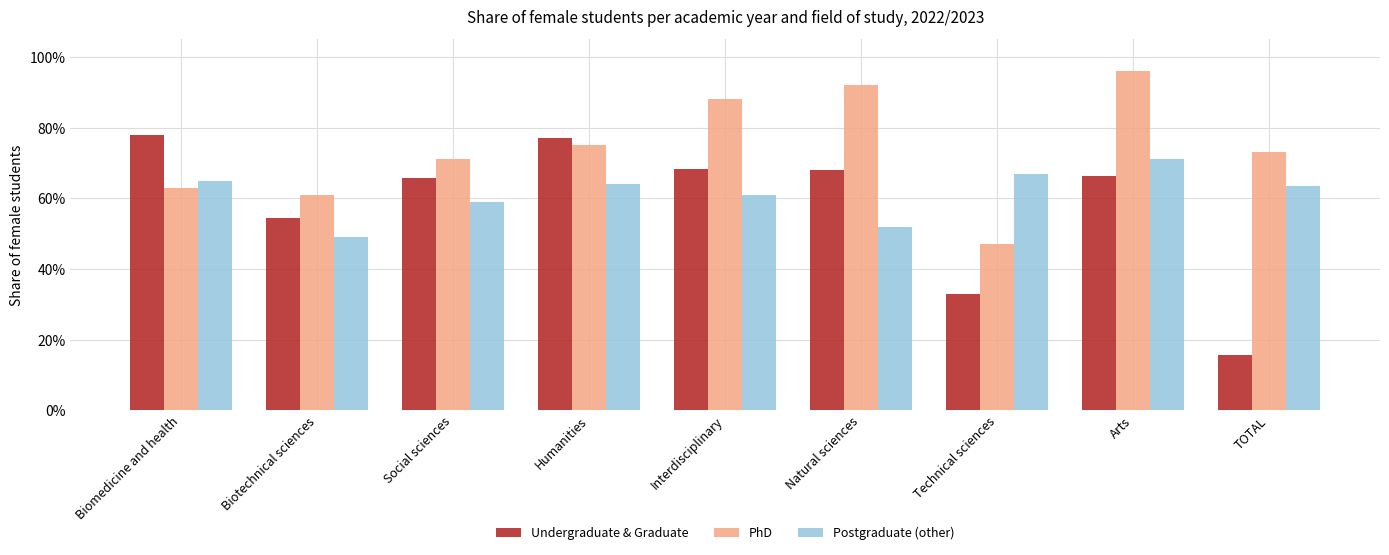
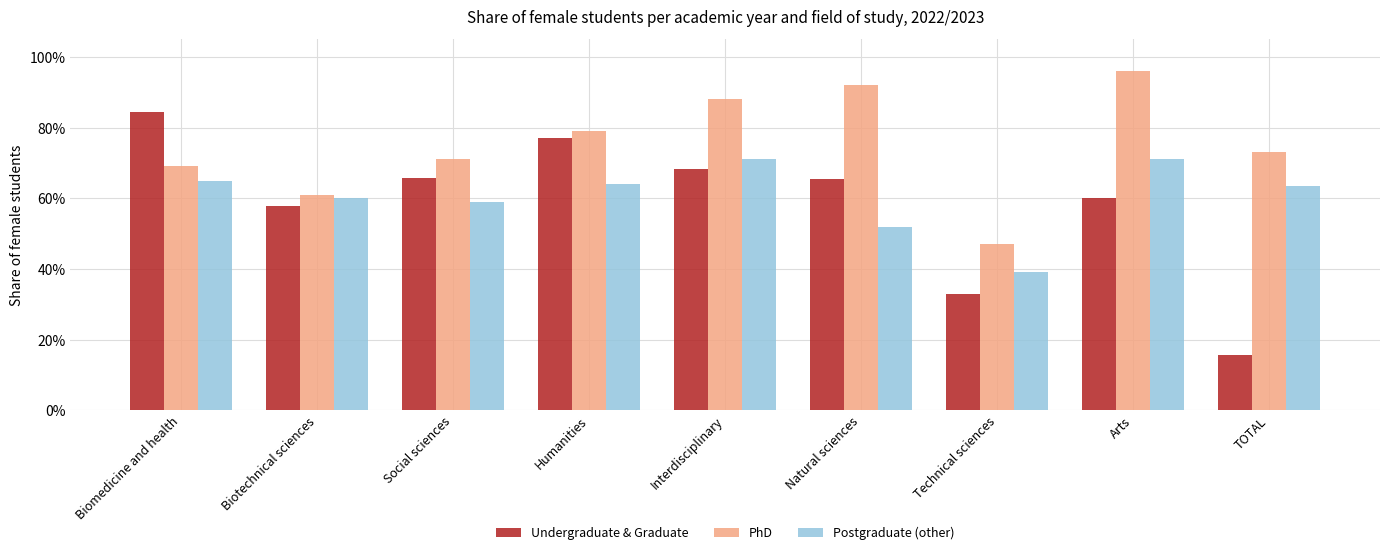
Undergraduate & Graduate, Biomedicine and health: 78% -> 84%
PhD, Biomedicine and health: 63% -> 69%
Undergraduate & Graduate, Biotechnical sciences: 55% -> 58%
Postgraduate (other), Biotechnical sciences: 49% -> 60%
PhD, Humanities: 75% -> 79%
Postgraduate (other), Interdisciplinary: 61% -> 71%
Undergraduate & Graduate, Natural sciences: 68% -> 65%
Postgraduate (other), Technical sciences: 67% -> 39%
Undergraduate & Graduate, Arts: 66% -> 60%
